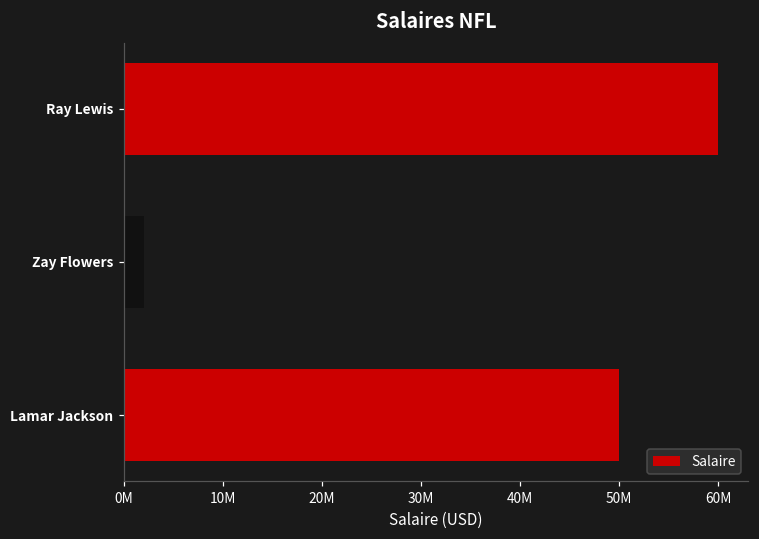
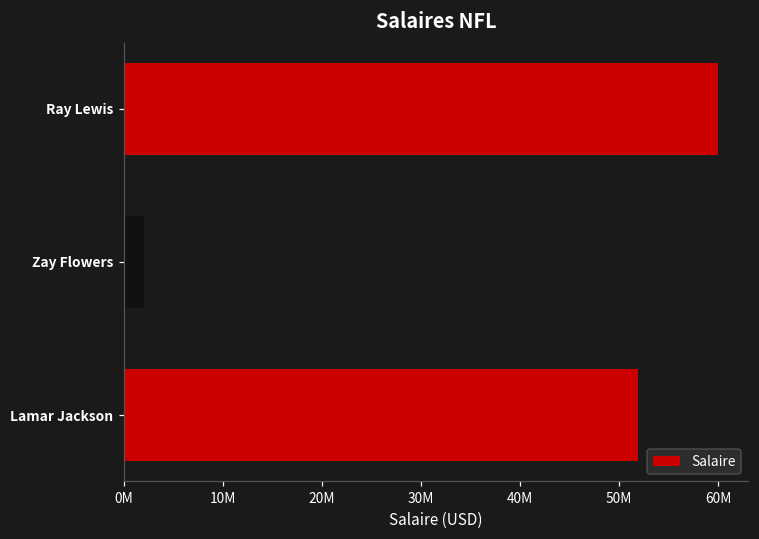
Lamar Jackson: 50000000 -> 52000000
